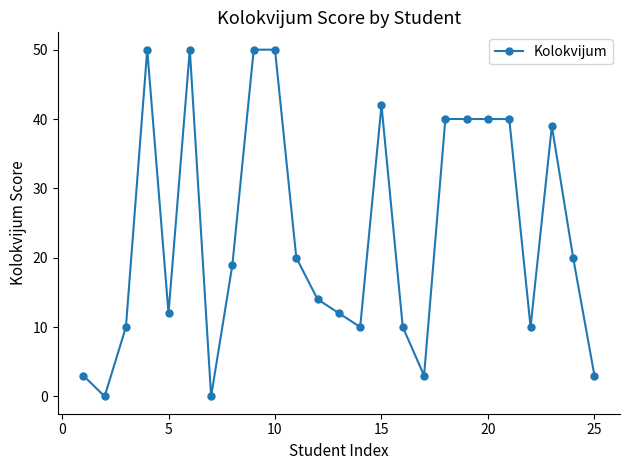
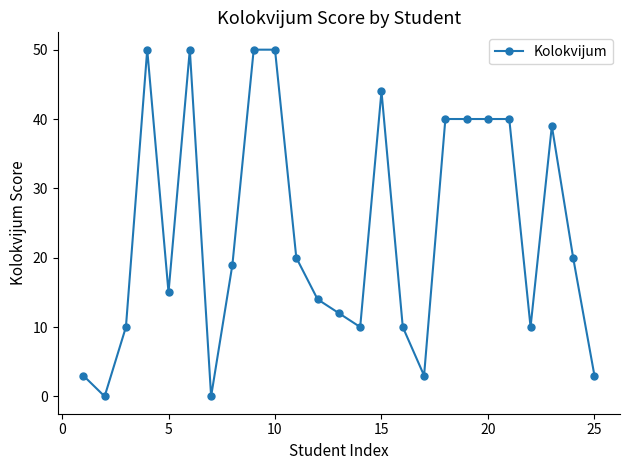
5: 12 -> 15
15: 42 -> 44
